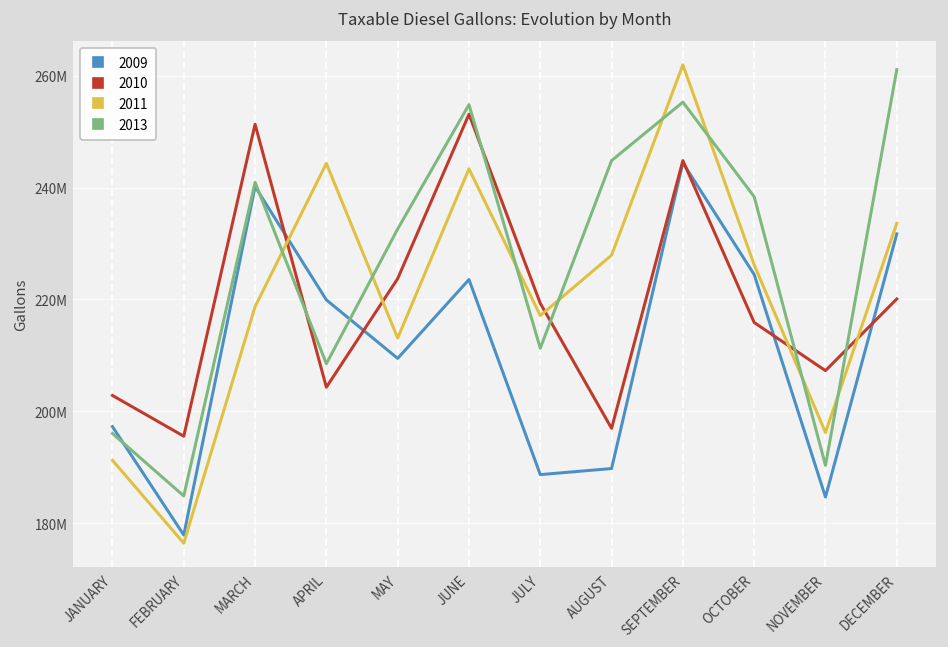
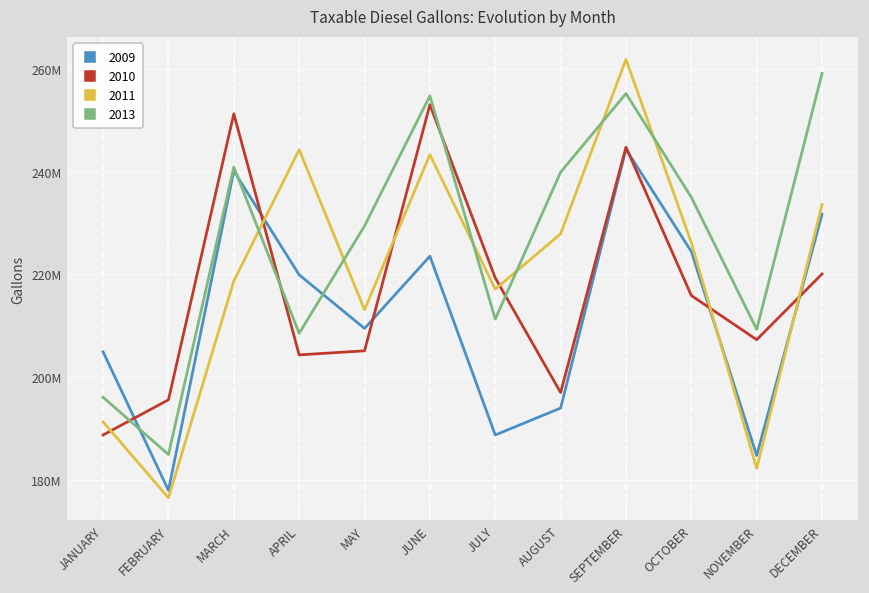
2009, JANUARY: 197000000 -> 205000000
2010, JANUARY: 203000000 -> 189000000
2010, MAY: 224000000 -> 205000000
2013, MAY: 233000000 -> 229000000
2009, AUGUST: 190000000 -> 194000000
2013, AUGUST: 245000000 -> 240000000
2013, OCTOBER: 238000000 -> 235000000
2011, NOVEMBER: 196000000 -> 182000000
2013, NOVEMBER: 190000000 -> 209000000
2013, DECEMBER: 261000000 -> 259000000
